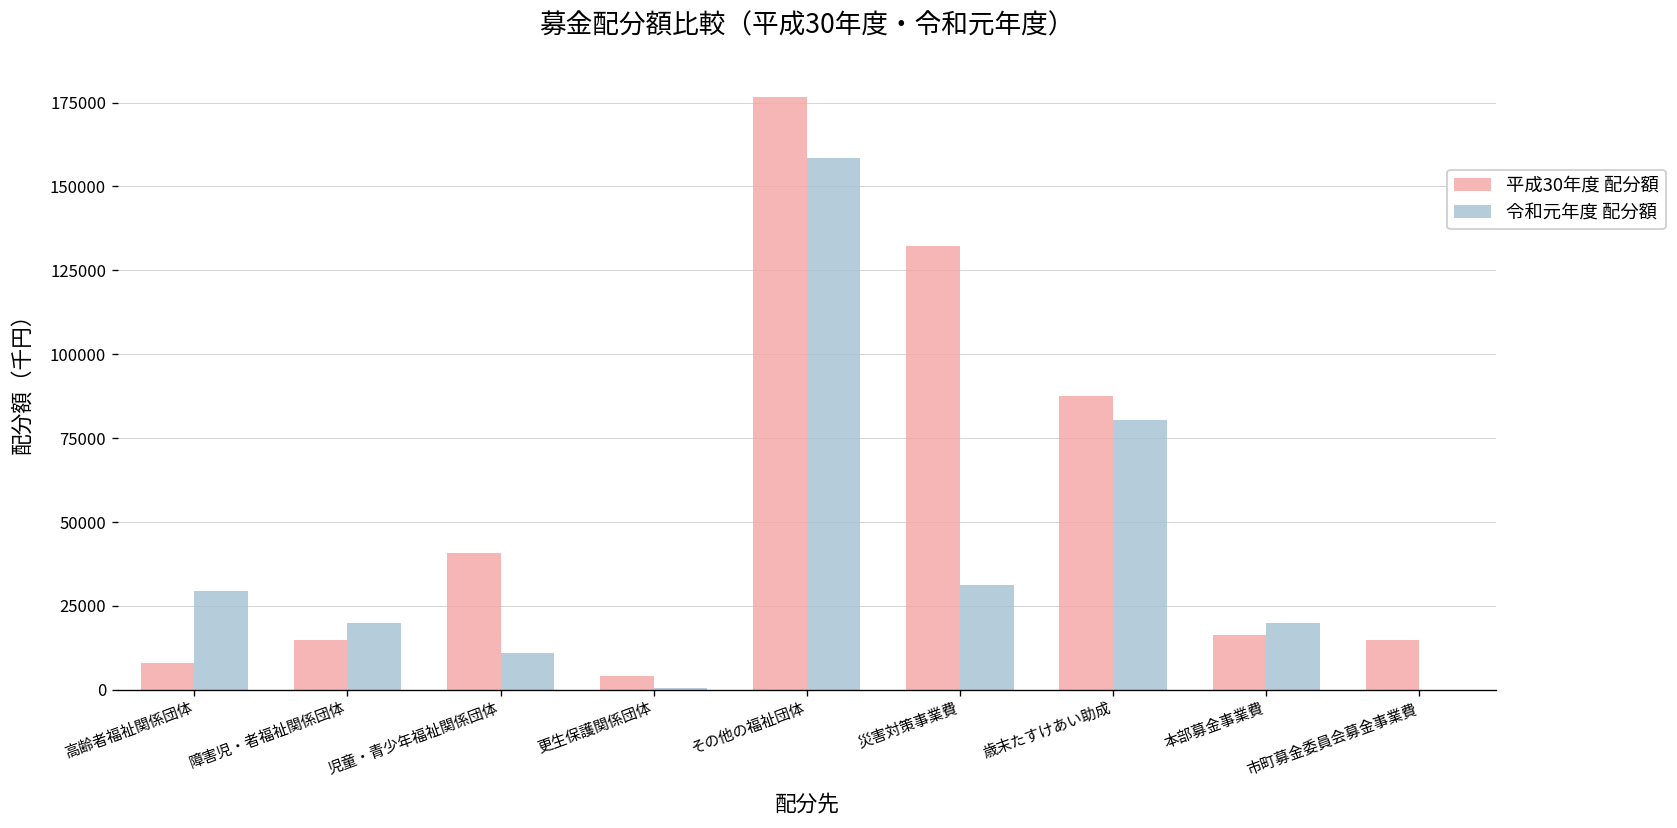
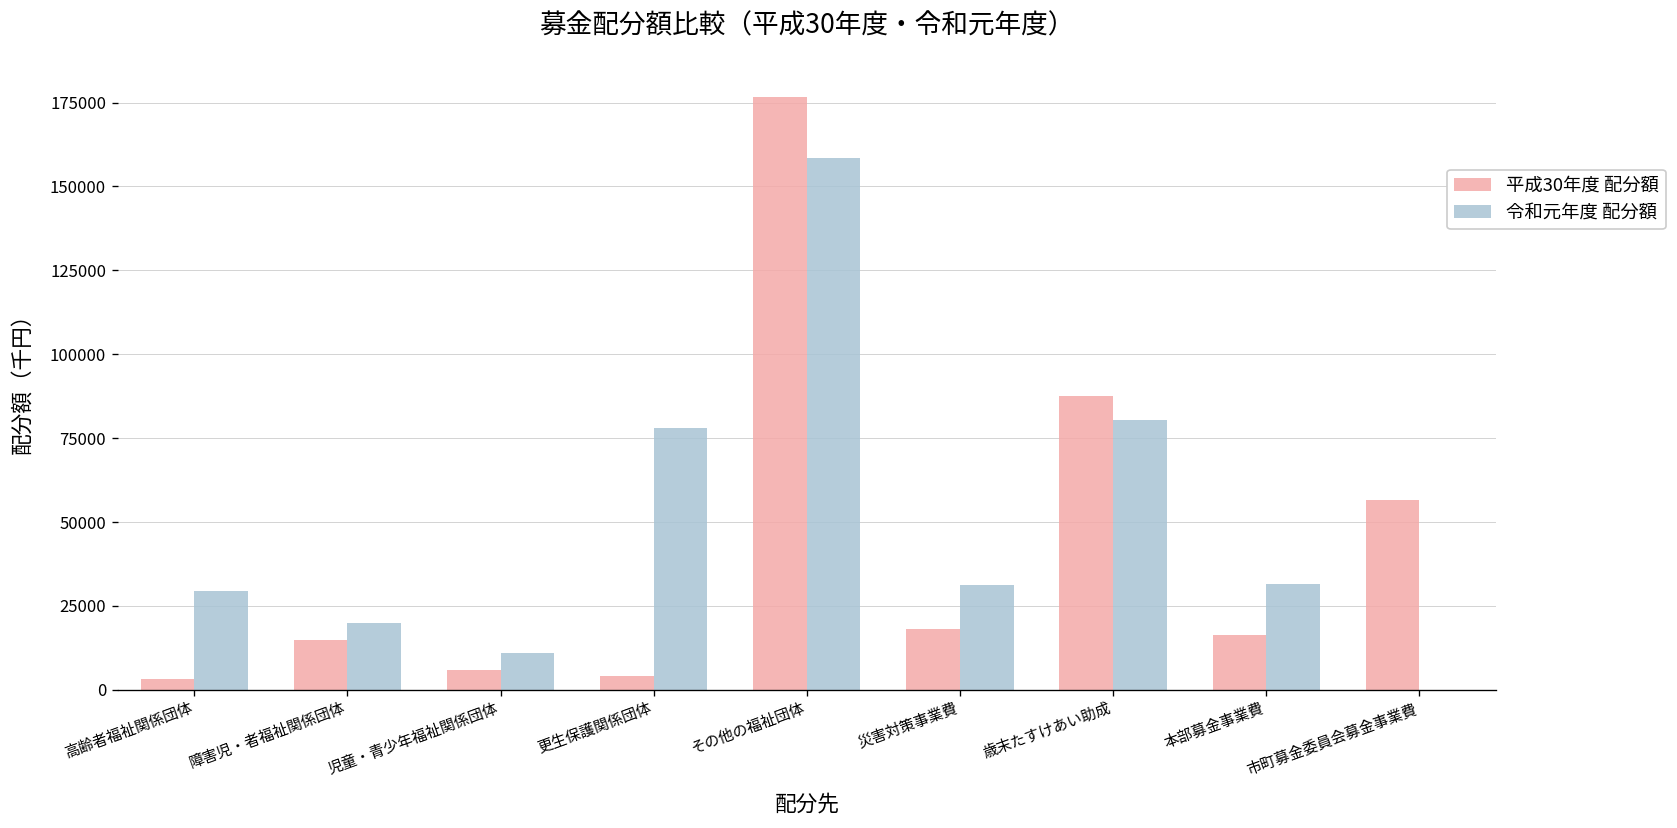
平成30年度 配分額, 高齢者福祉関係団体: 8000 -> 3000
平成30年度 配分額, 児童・青少年福祉関係団体: 41000 -> 6000
令和元年度 配分額, 更生保護関係団体: 0 -> 78000
平成30年度 配分額, 災害対策事業費: 132000 -> 18000
令和元年度 配分額, 本部募金事業費: 20000 -> 32000
平成30年度 配分額, 市町募金委員会募金事業費: 15000 -> 57000
